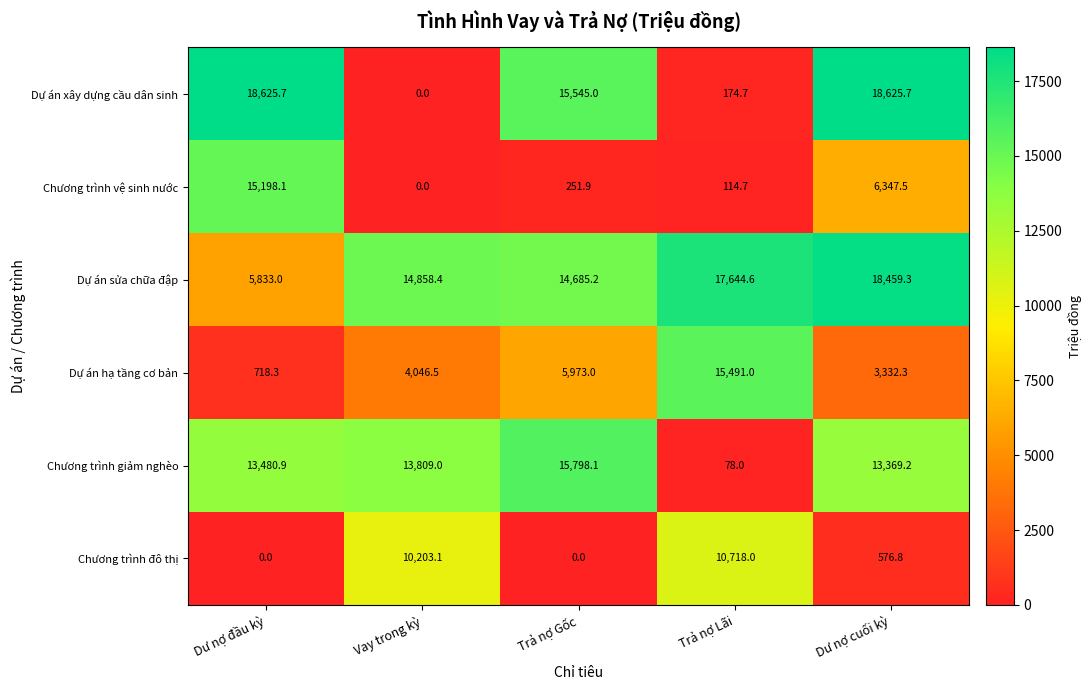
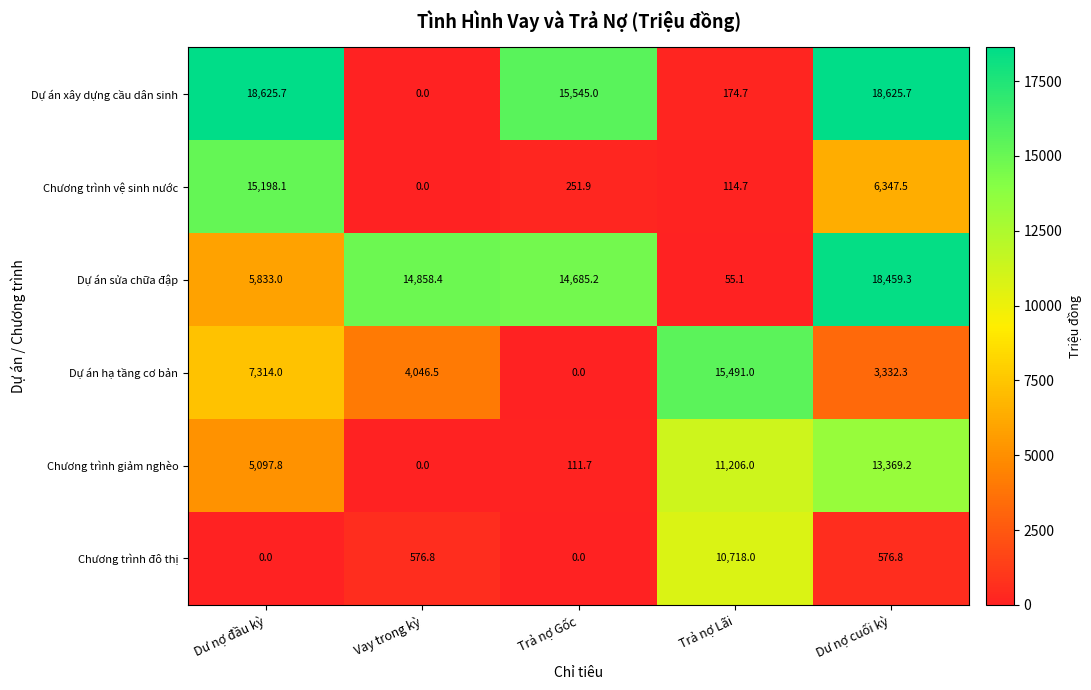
Dự án sửa chữa đập, Trả nợ Lãi: 17,644.6 -> 55.1
Dự án hạ tầng cơ bản, Dư nợ đầu kỳ: 718.3 -> 7,314.0
Dự án hạ tầng cơ bản, Trả nợ Gốc: 5,973.0 -> 0.0
Chương trình giảm nghèo, Dư nợ đầu kỳ: 13,480.9 -> 5,097.8
Chương trình giảm nghèo, Vay trong kỳ: 13,809.0 -> 0.0
Chương trình giảm nghèo, Trả nợ Gốc: 15,798.1 -> 111.7
Chương trình giảm nghèo, Trả nợ Lãi: 78.0 -> 11,206.0
Chương trình đô thị, Vay trong kỳ: 10,203.1 -> 576.8
